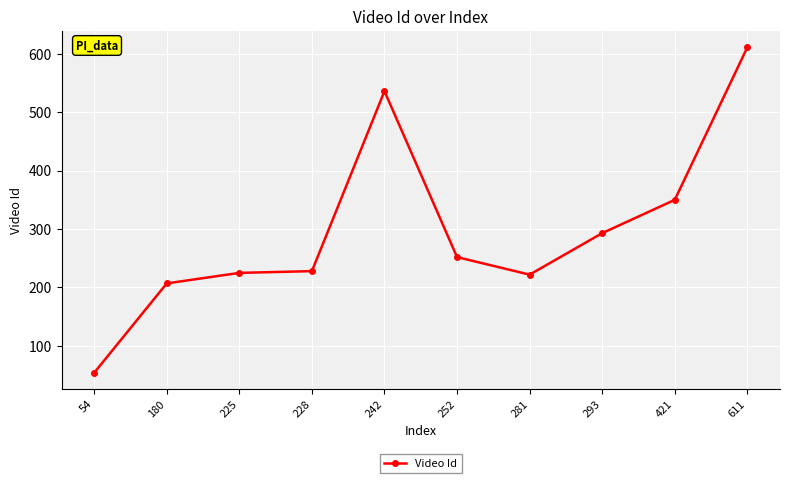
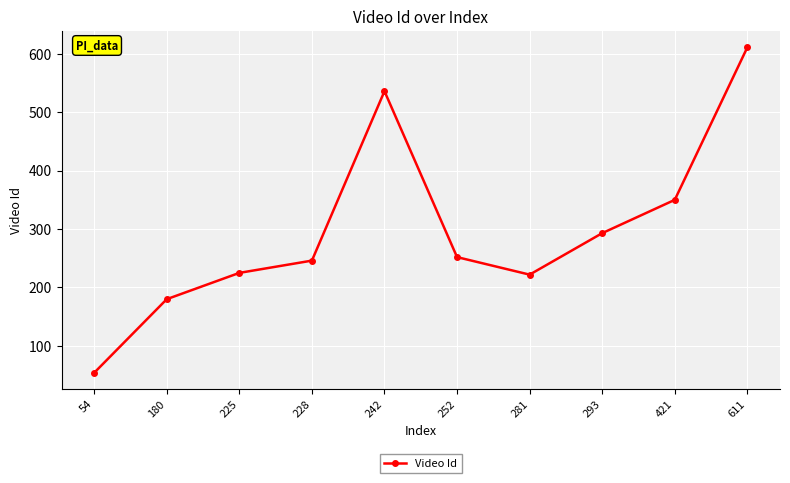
180: 210 -> 180
228: 230 -> 250
